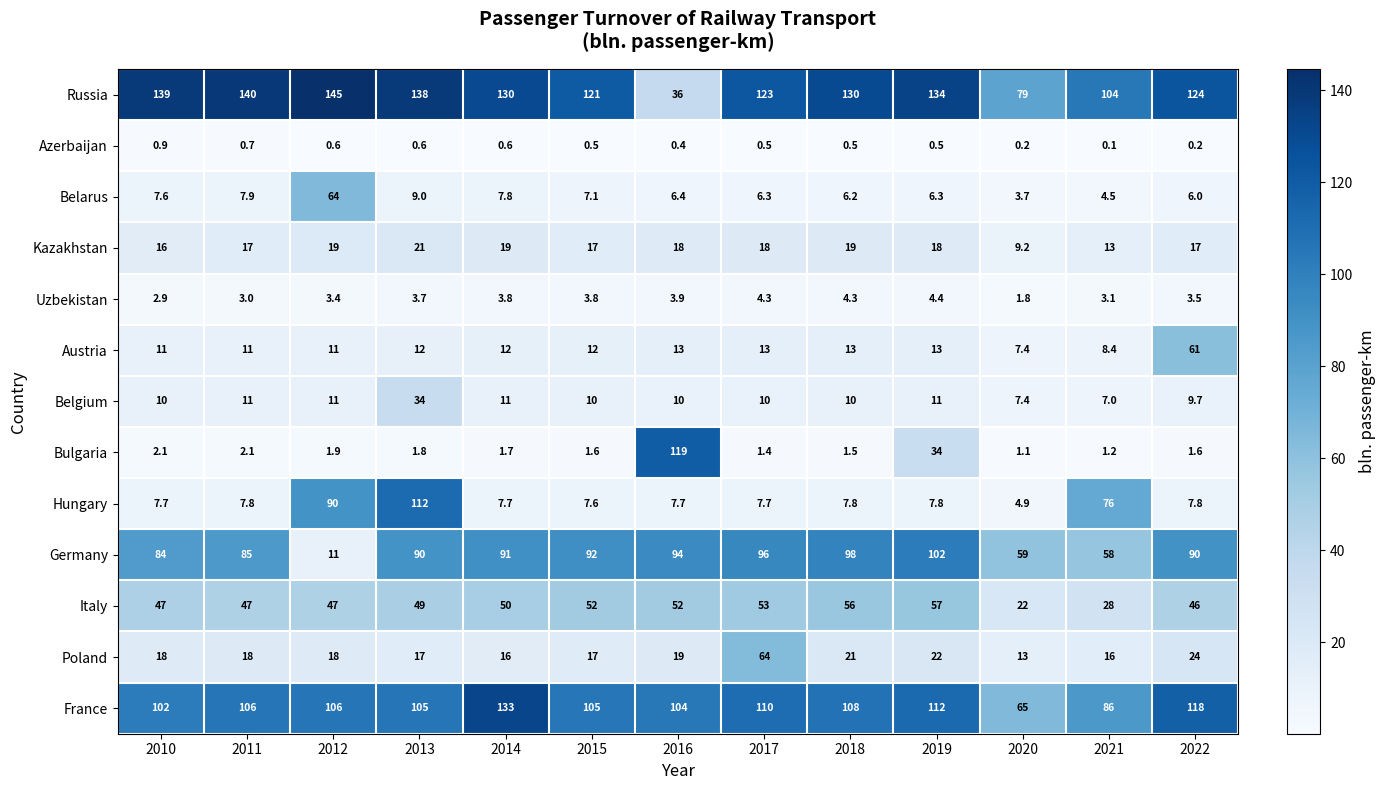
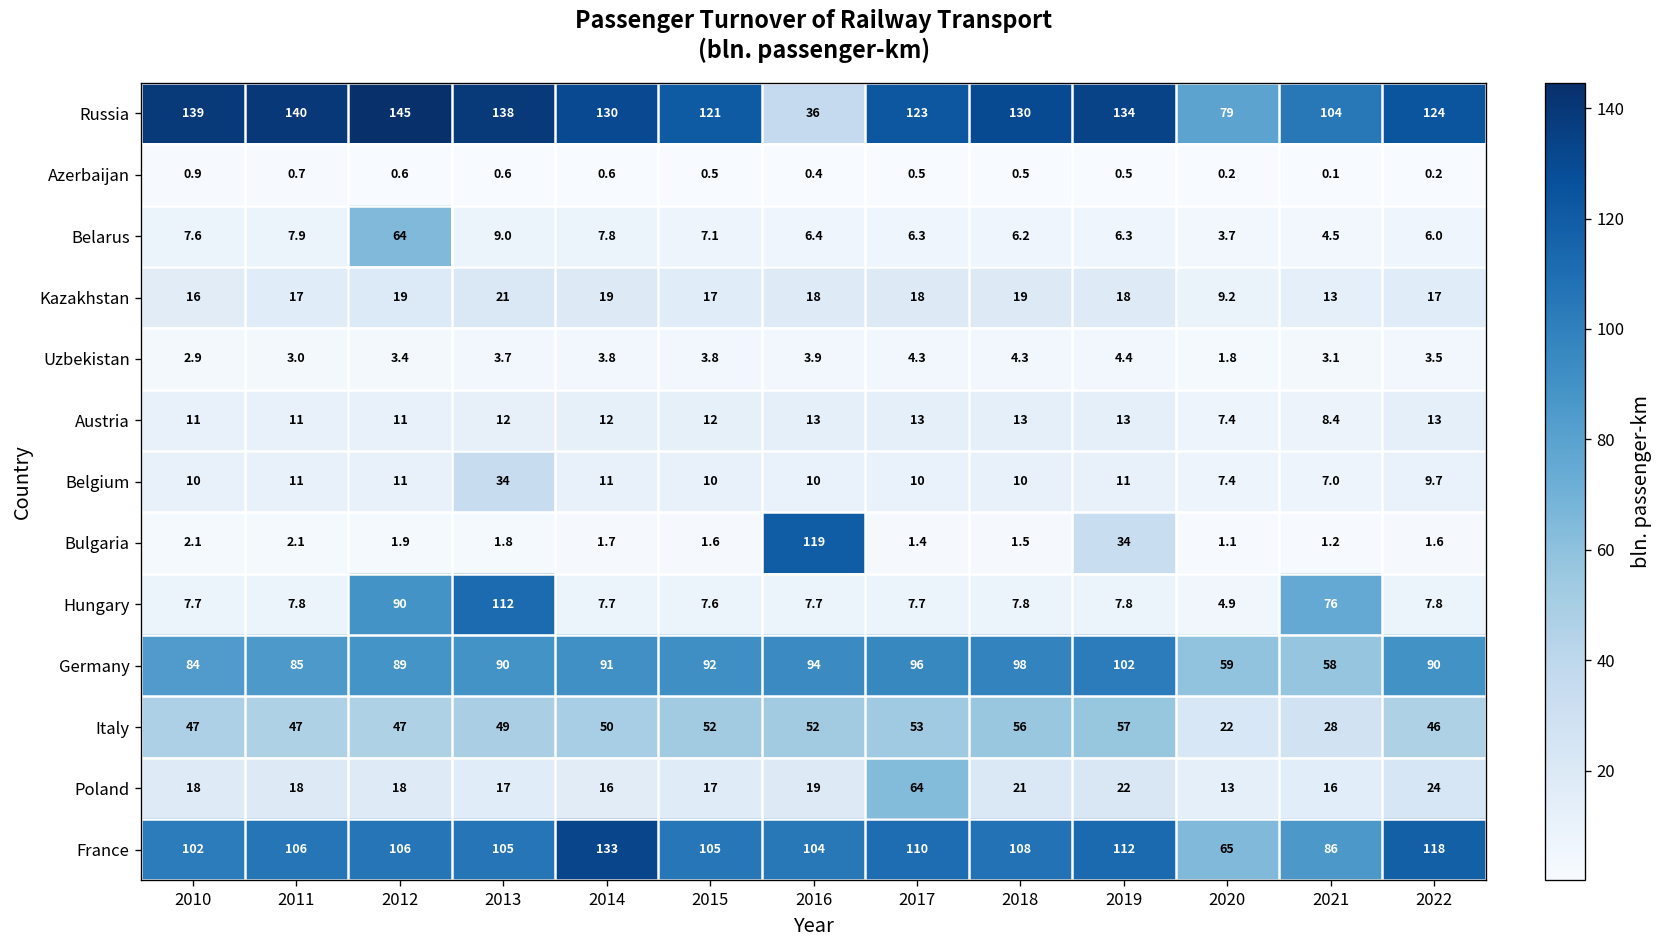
Austria, 2022: 61 -> 13
Germany, 2012: 11 -> 89
